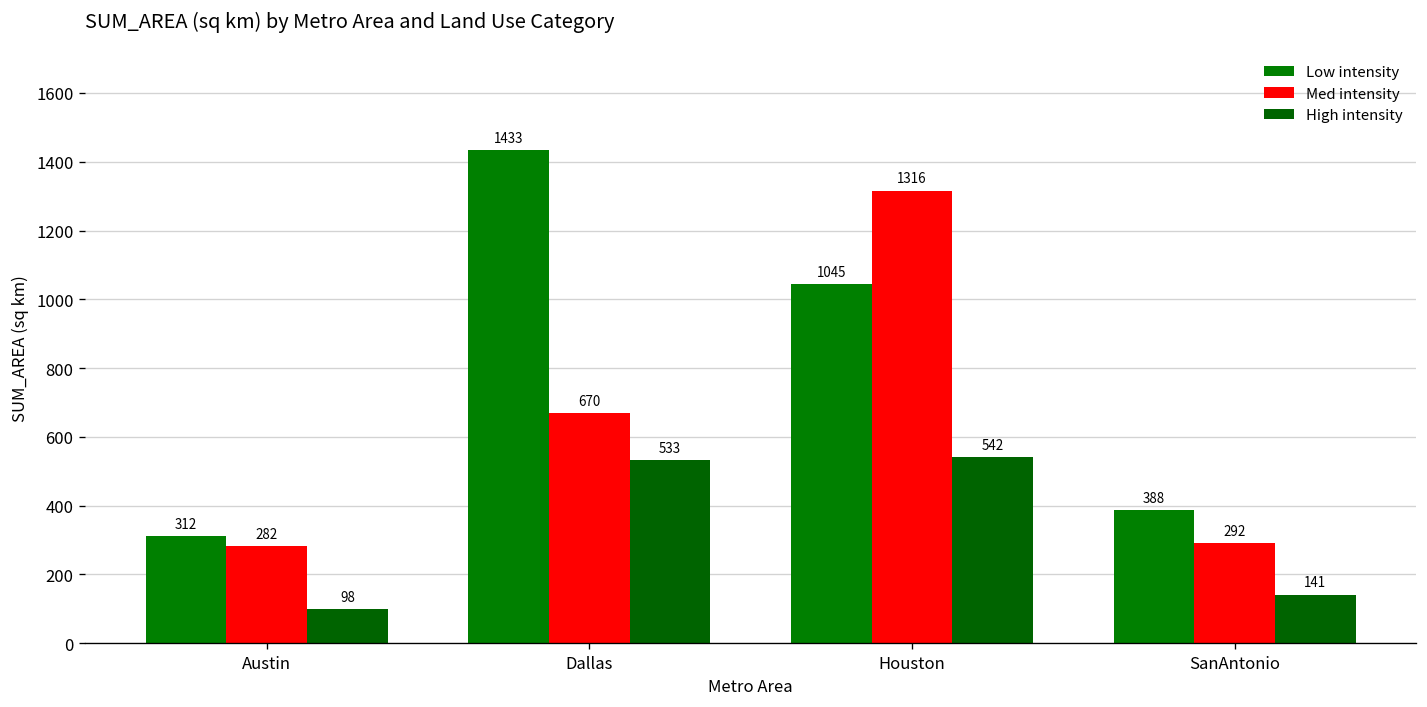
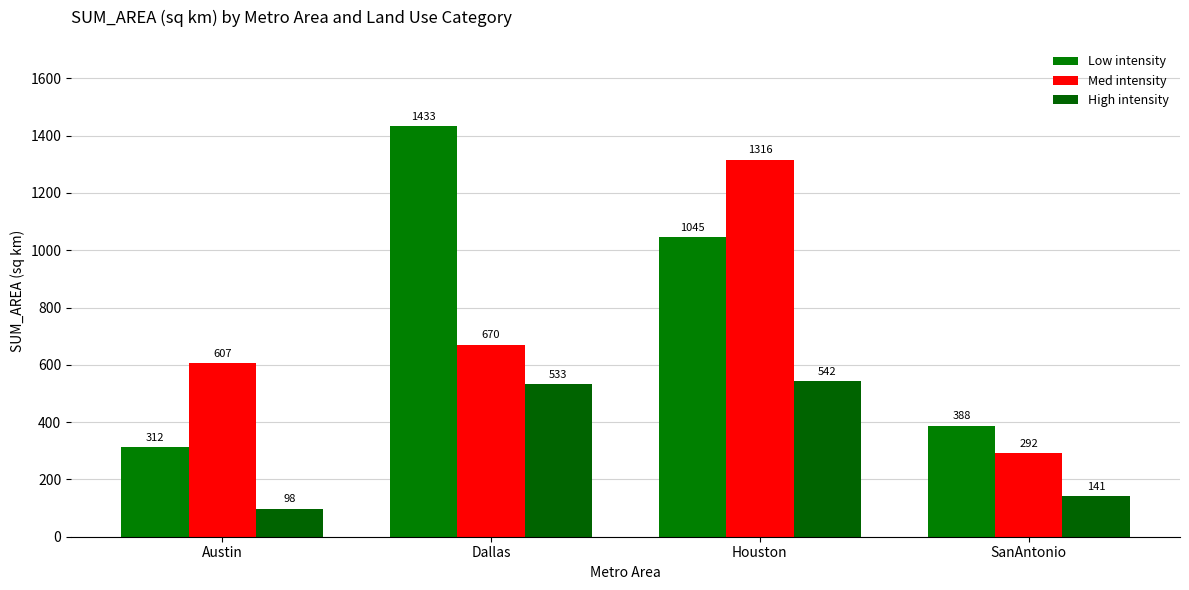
Med intensity, Austin: 282 -> 607
